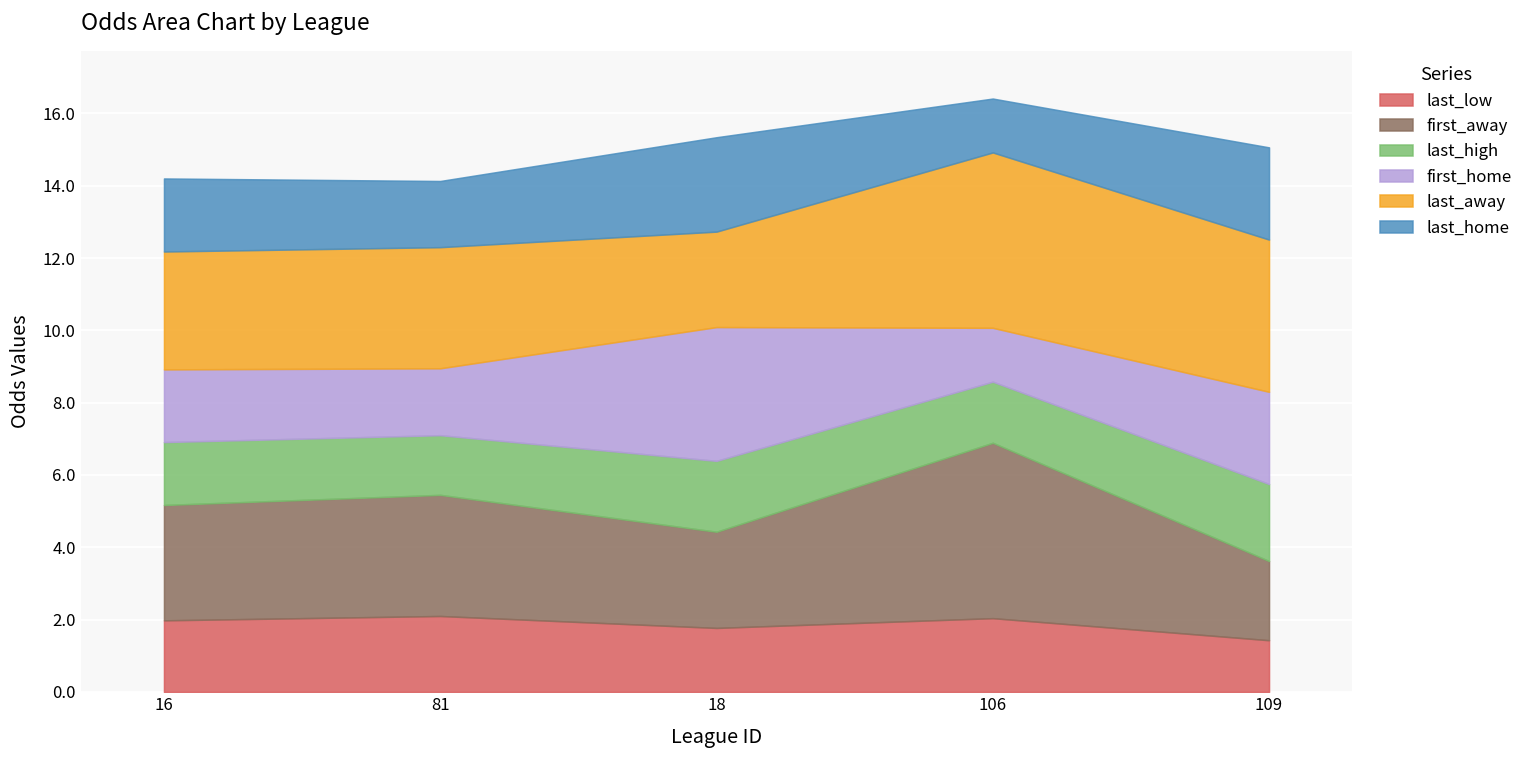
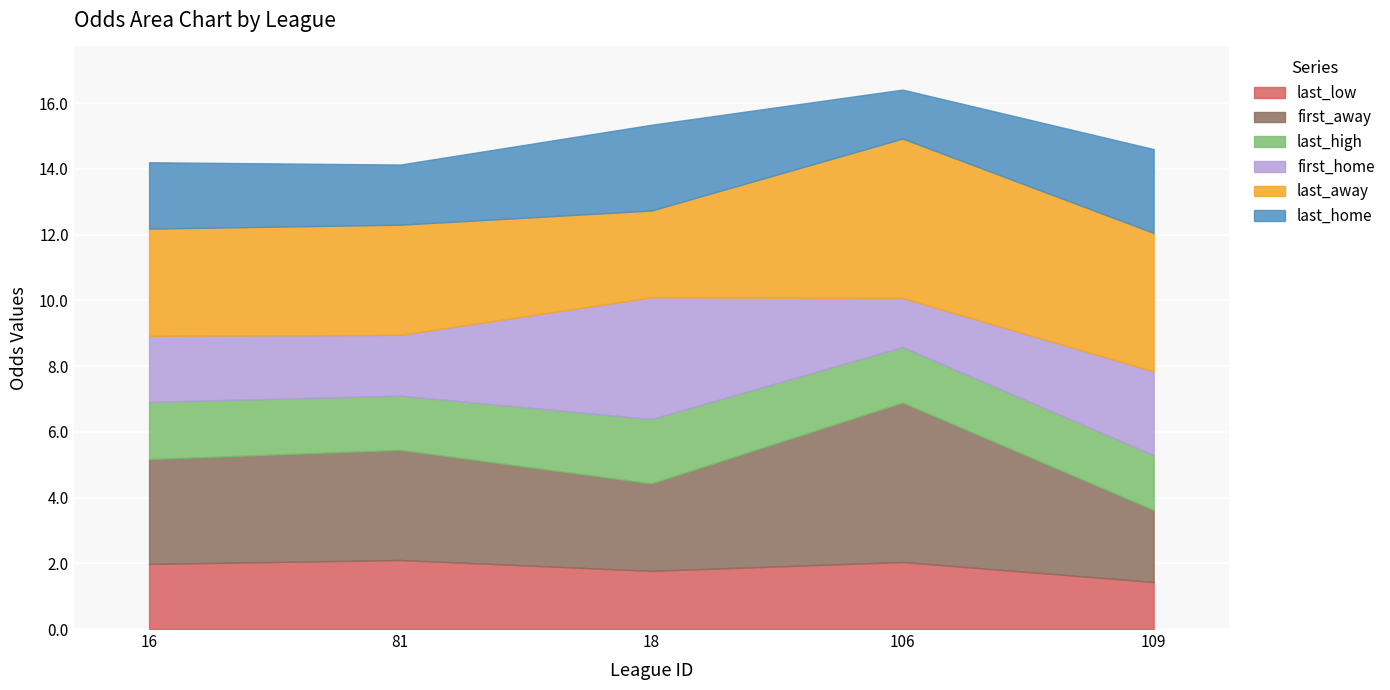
last_high, 109: 2.1 -> 1.7
